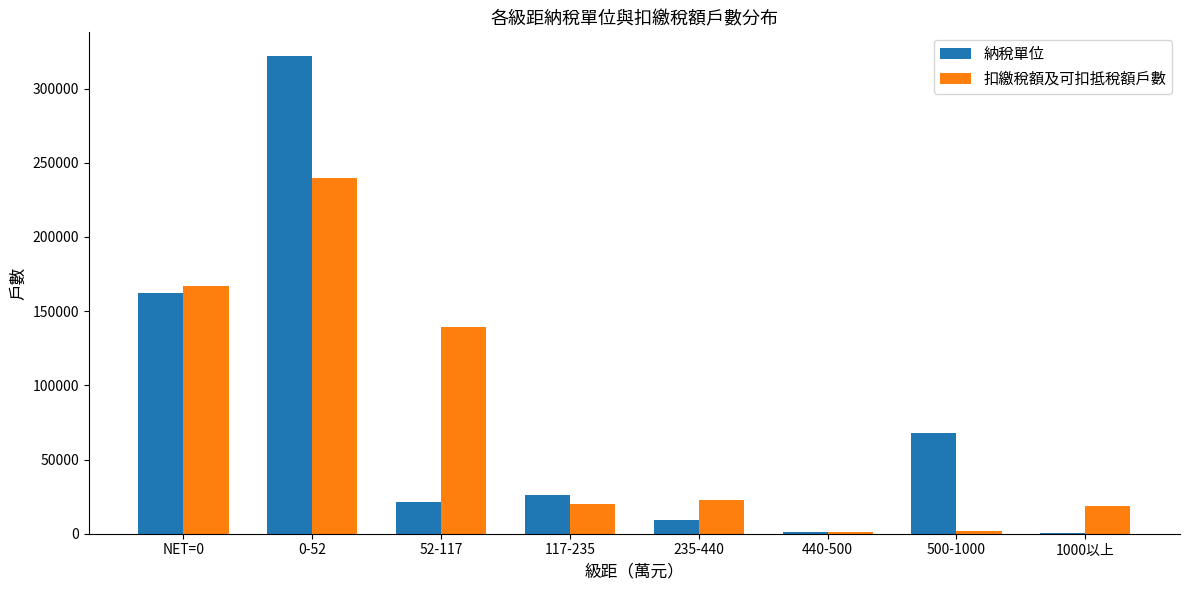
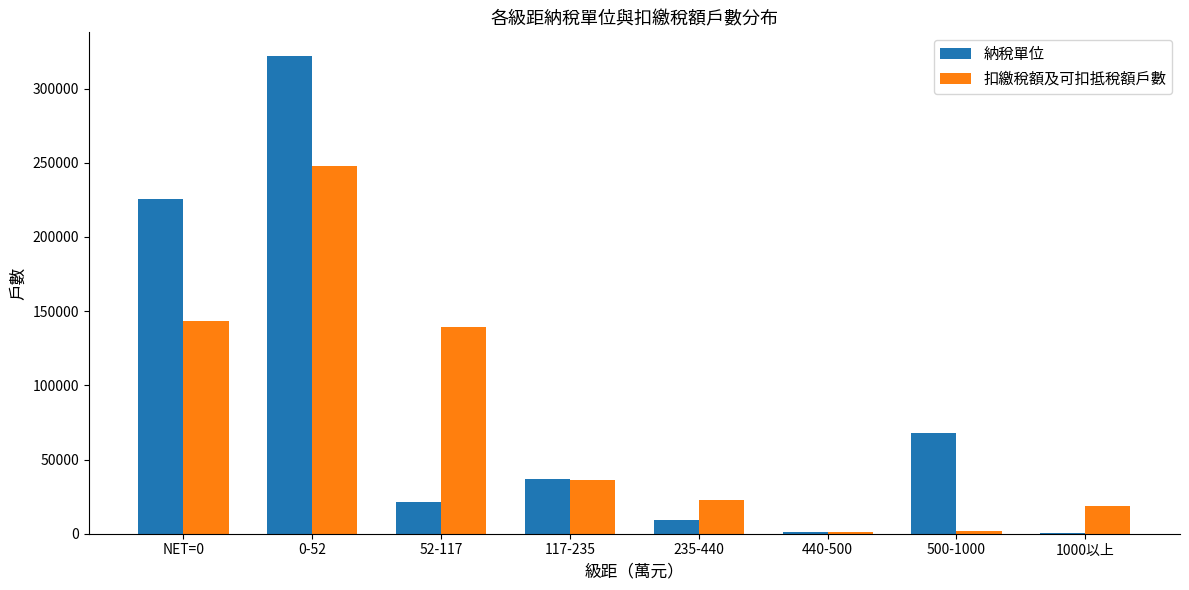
納稅單位, NET=0: 163000 -> 225000
扣繳稅額及可扣抵稅額戶數, NET=0: 167000 -> 143000
扣繳稅額及可扣抵稅額戶數, 0-52: 240000 -> 248000
納稅單位, 117-235: 26000 -> 37000
扣繳稅額及可扣抵稅額戶數, 117-235: 20000 -> 36000
